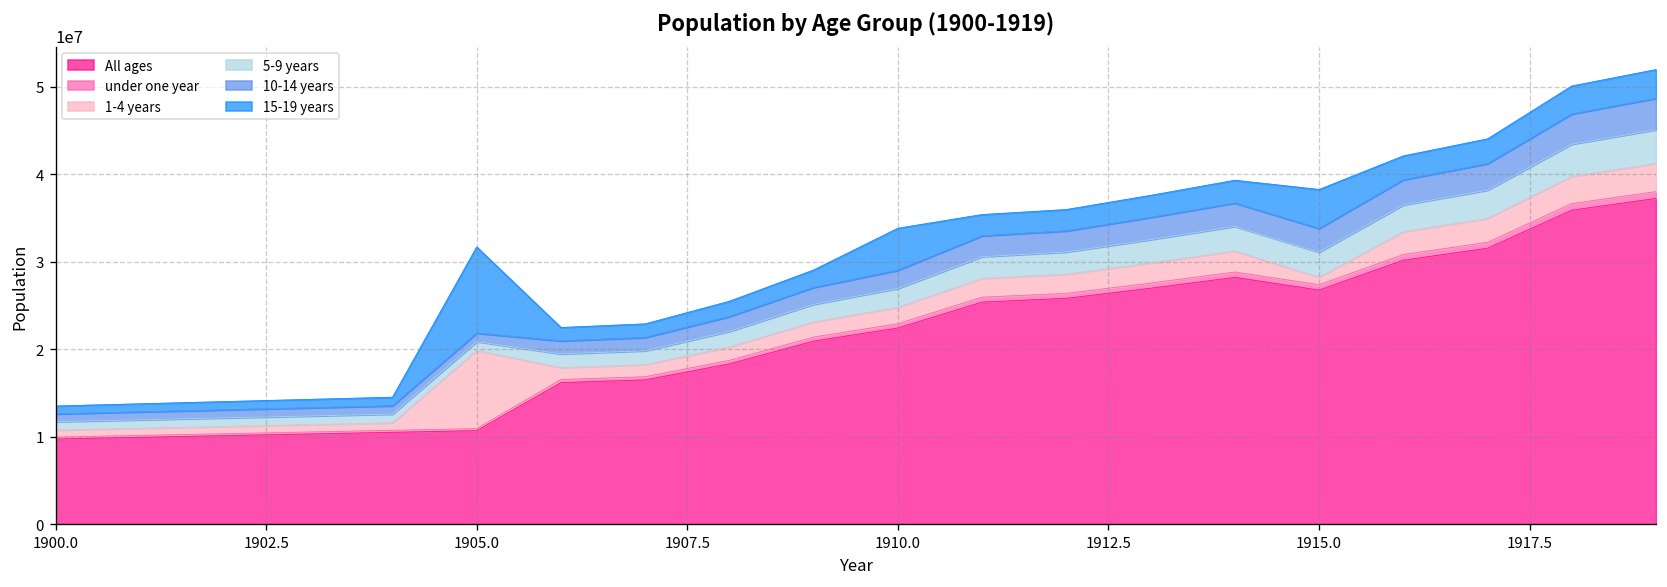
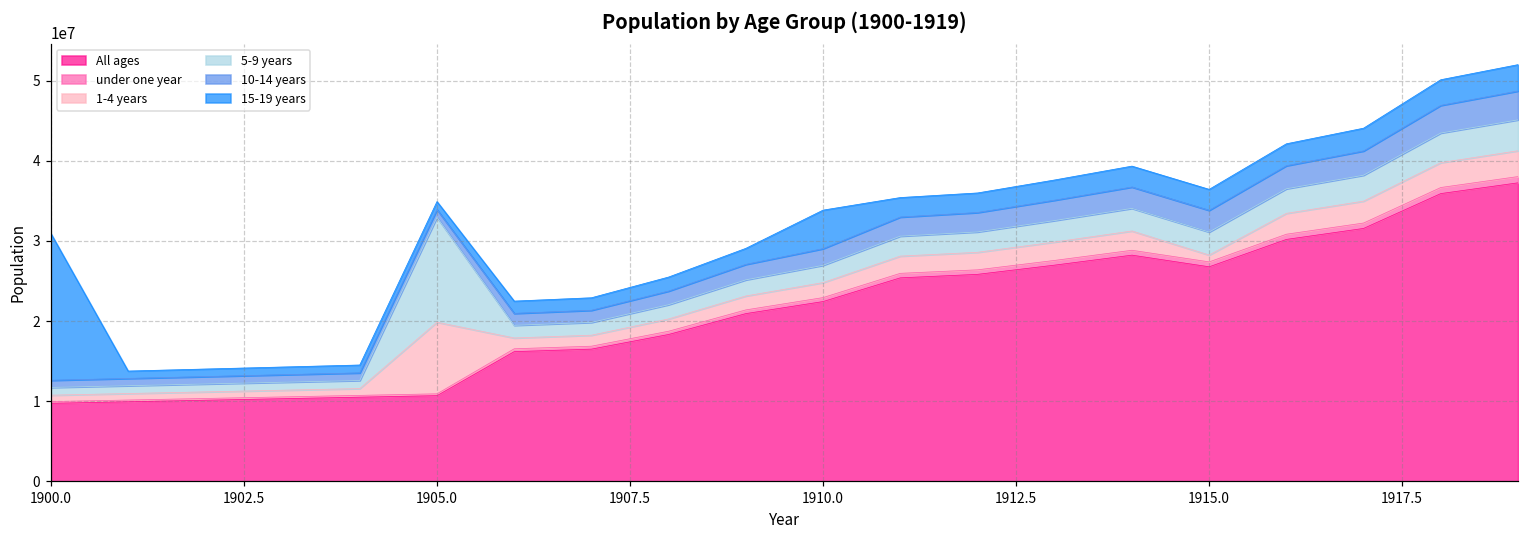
15-19 years, 1900.0: 1000000 -> 18000000
5-9 years, 1905.0: 1000000 -> 13000000
15-19 years, 1905.0: 10000000 -> 1000000
15-19 years, 1915.0: 4000000 -> 3000000
